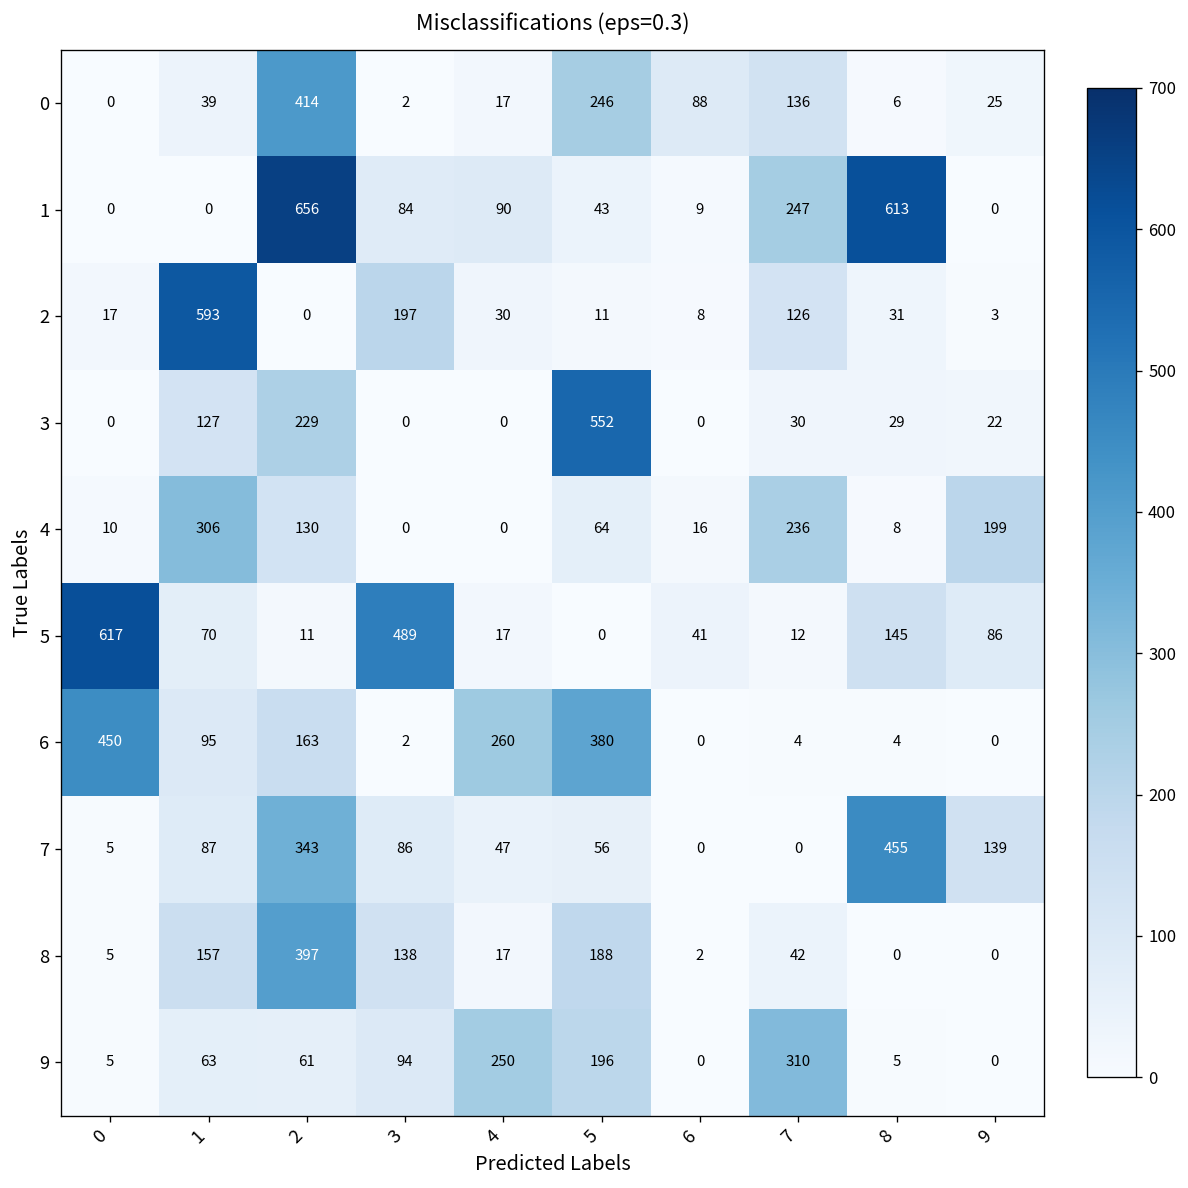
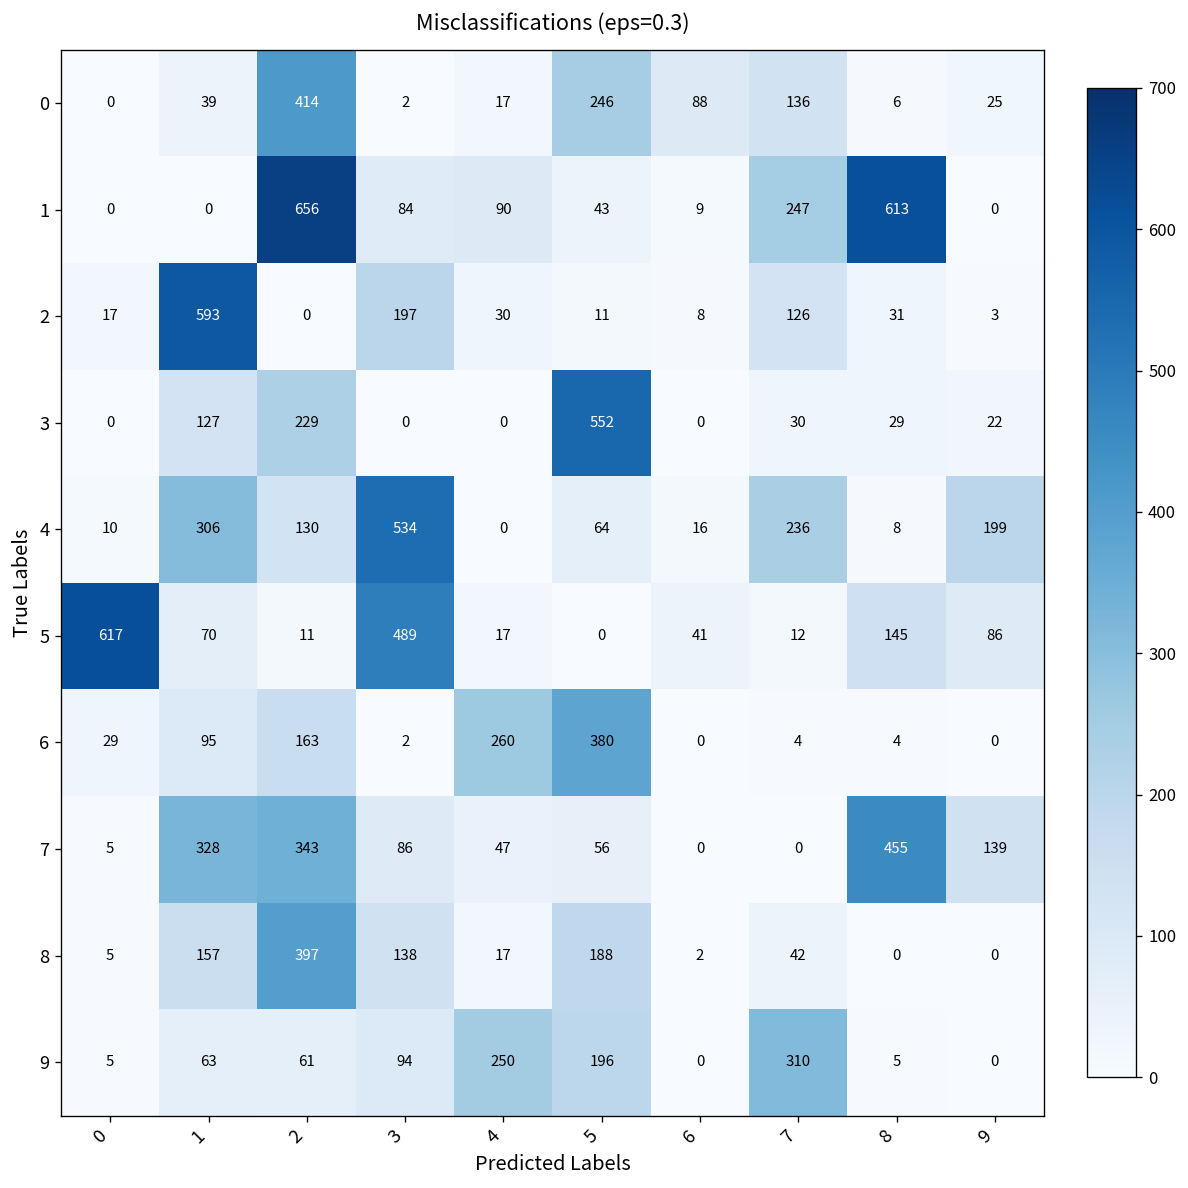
4, 3: 0 -> 534
6, 0: 450 -> 29
7, 1: 87 -> 328
